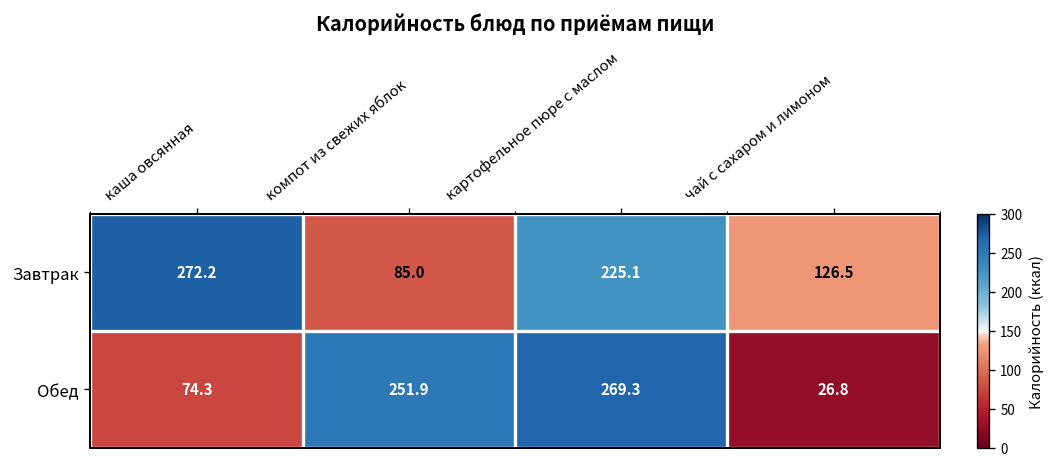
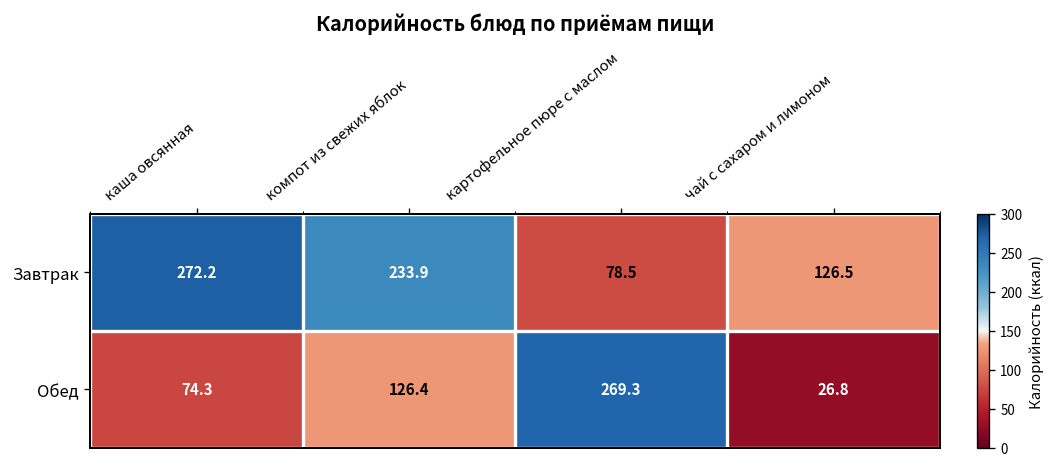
Завтрак, компот из свежих яблок: 85.0 -> 233.9
Завтрак, картофельное пюре с маслом: 225.1 -> 78.5
Обед, компот из свежих яблок: 251.9 -> 126.4
